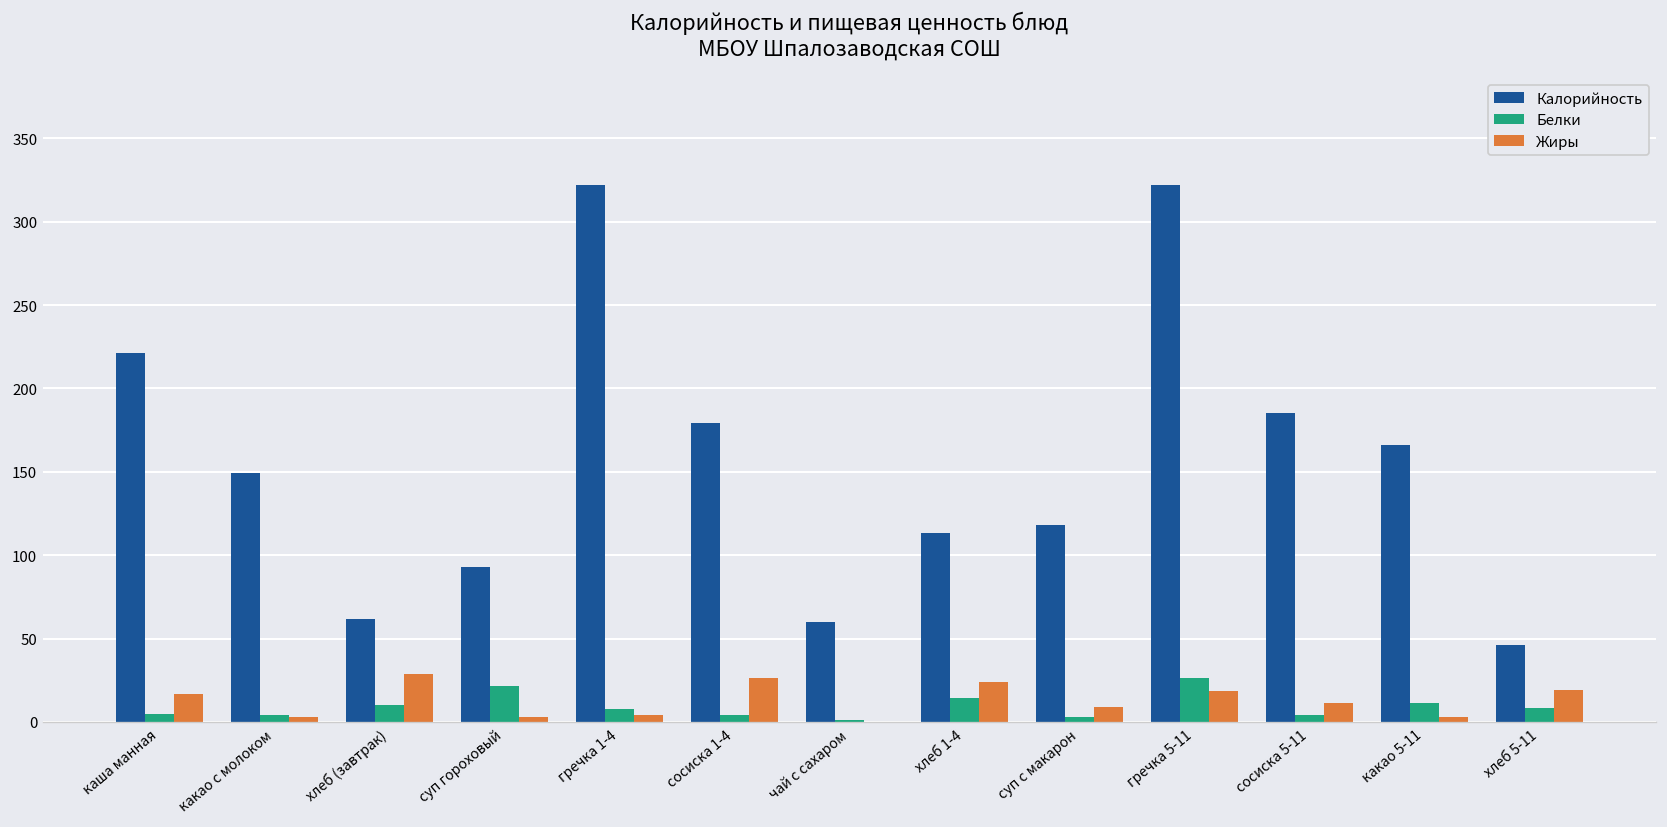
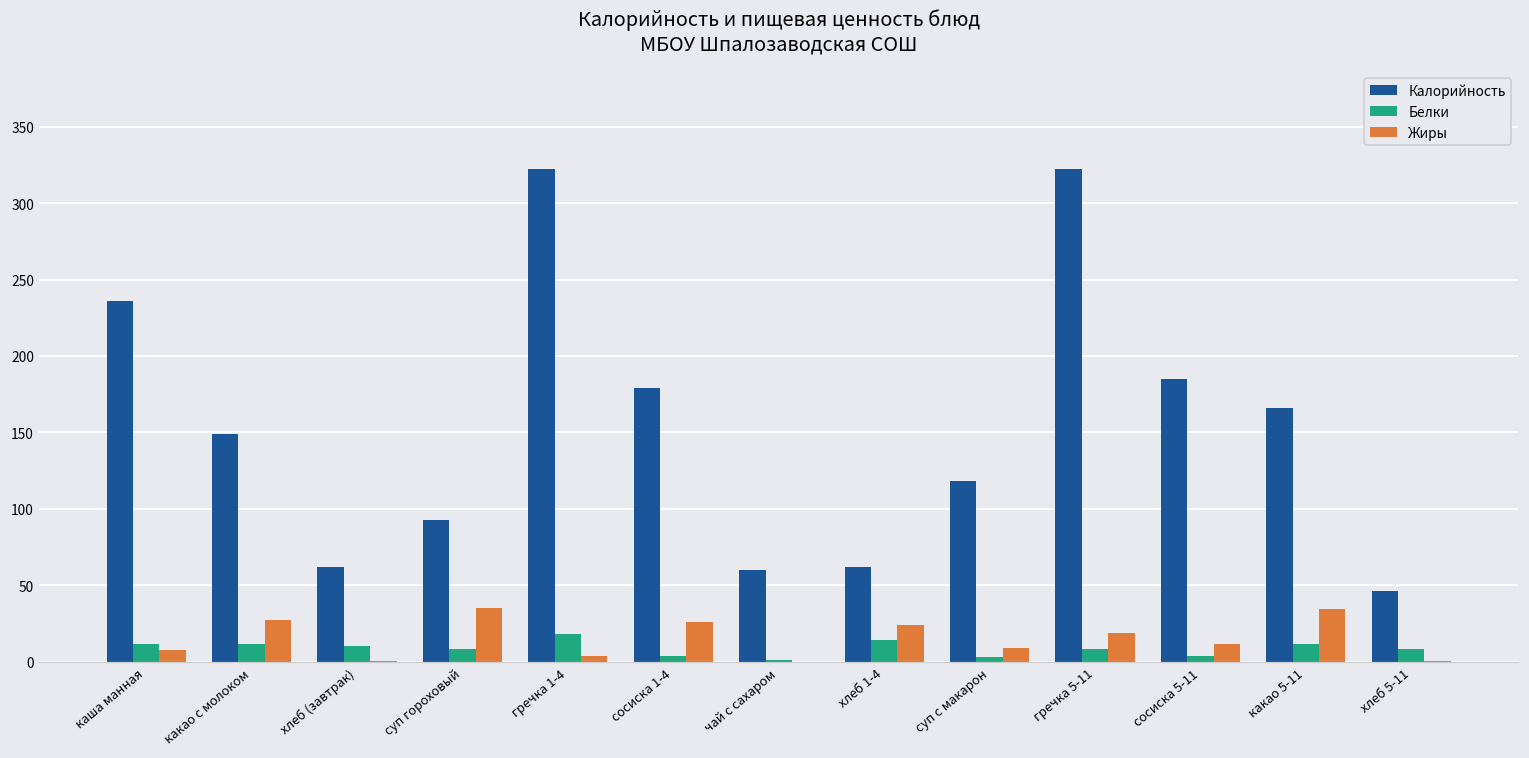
Калорийность, каша манная: 221 -> 236
Белки, каша манная: 5 -> 12
Жиры, каша манная: 17 -> 8
Белки, какао с молоком: 4 -> 11
Жиры, какао с молоком: 3 -> 27
Жиры, хлеб (завтрак): 29 -> 1
Белки, суп гороховый: 22 -> 8
Жиры, суп гороховый: 3 -> 35
Белки, гречка 1-4: 8 -> 18
Калорийность, хлеб 1-4: 113 -> 62
Белки, гречка 5-11: 27 -> 8
Жиры, какао 5-11: 3 -> 34
Жиры, хлеб 5-11: 19 -> 1
